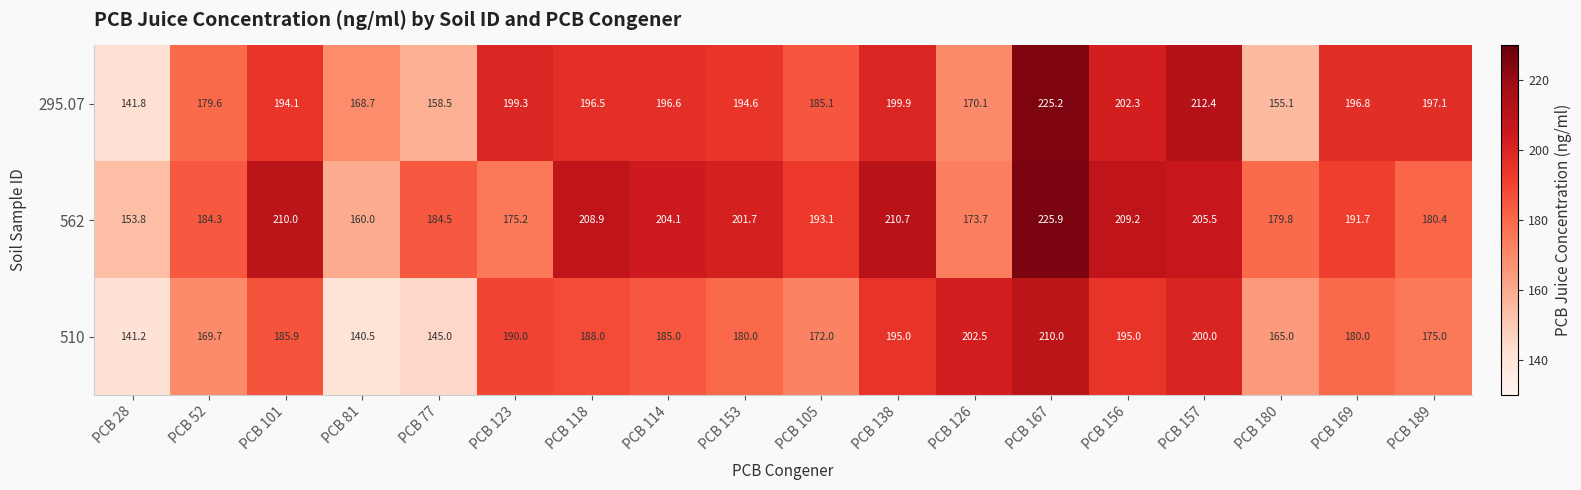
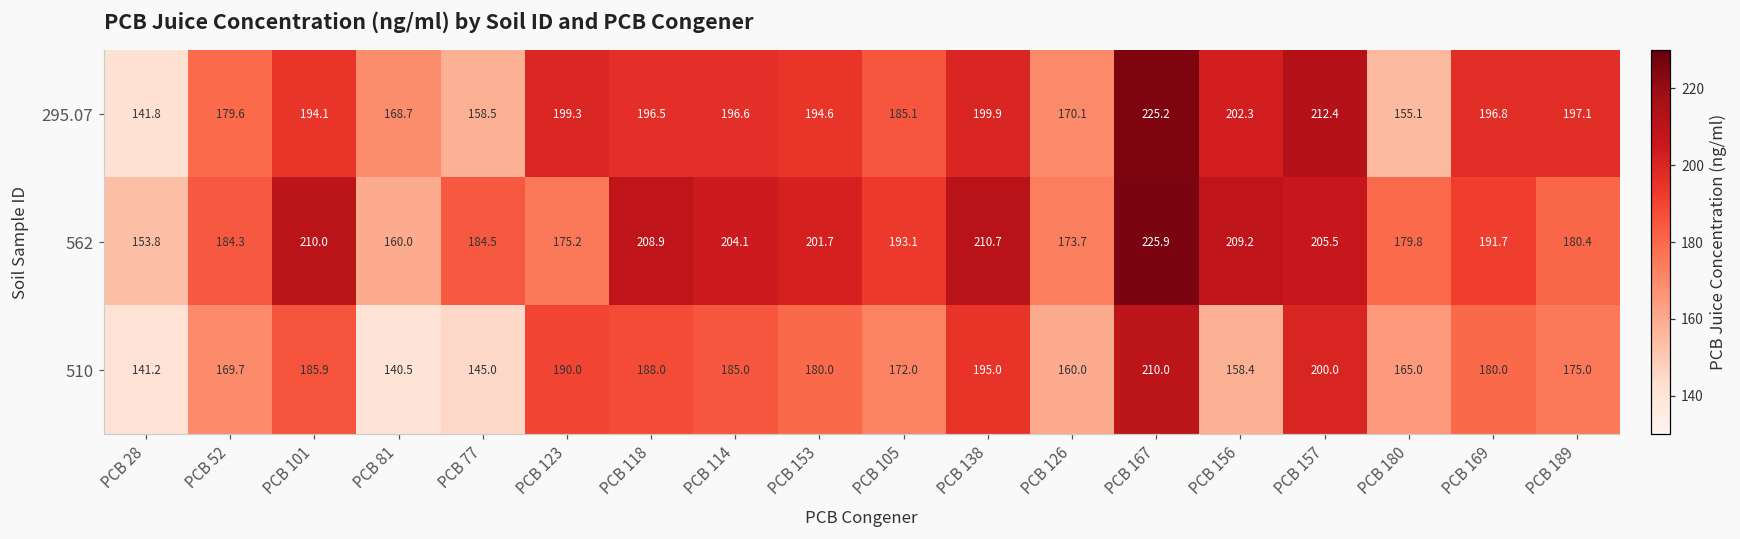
510, PCB 126: 202.5 -> 160.0
510, PCB 156: 195.0 -> 158.4
